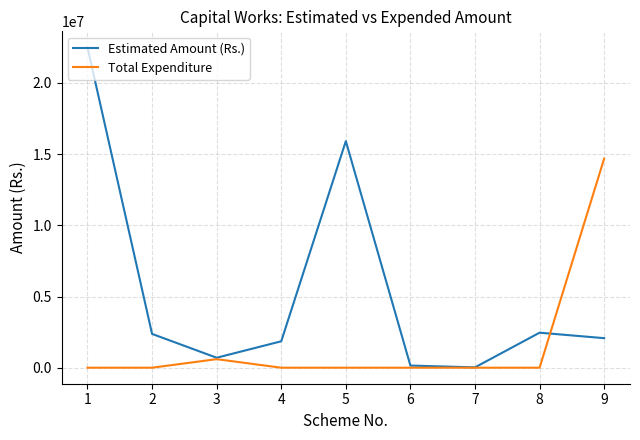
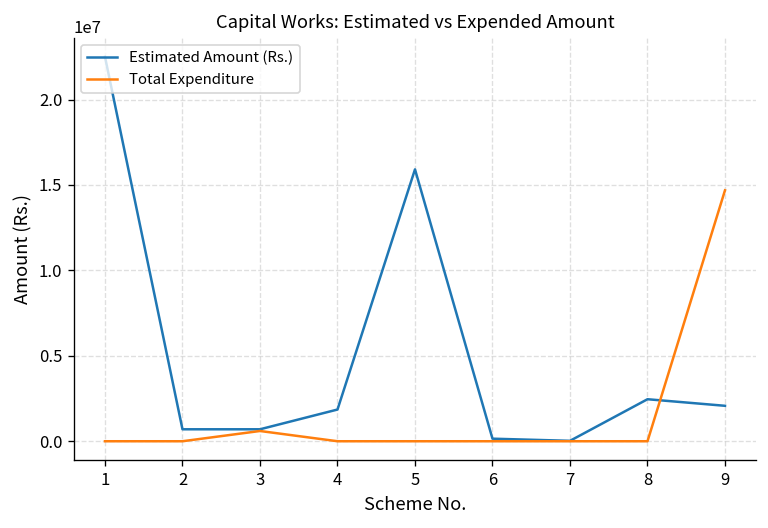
Estimated Amount (Rs.), 2: 2400000 -> 700000
